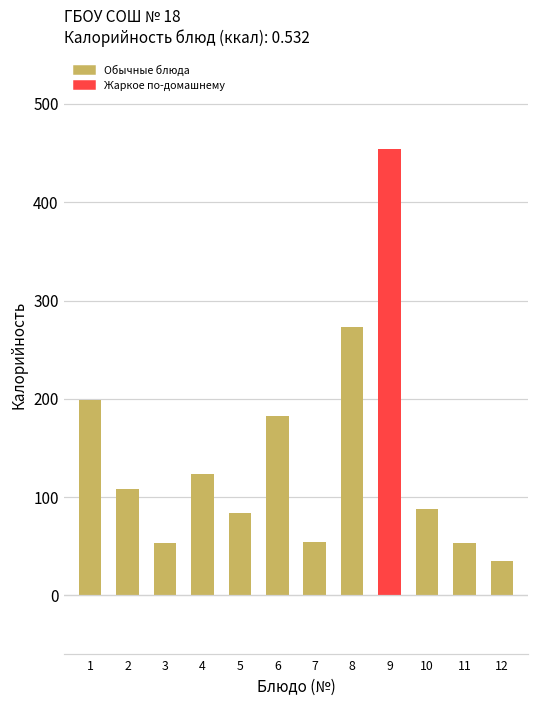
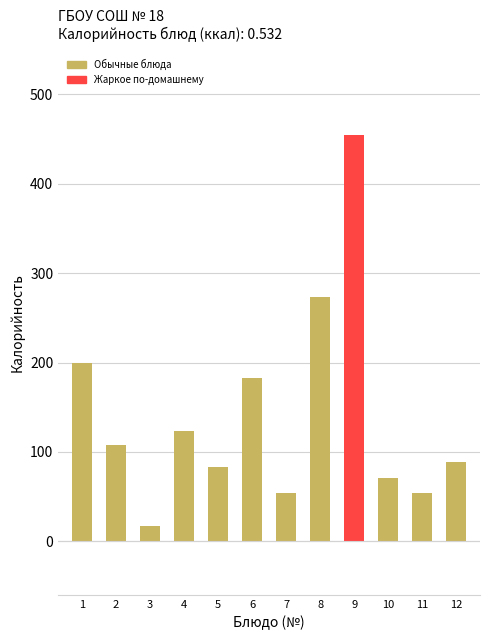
3: 50 -> 20
10: 90 -> 70
12: 40 -> 90
